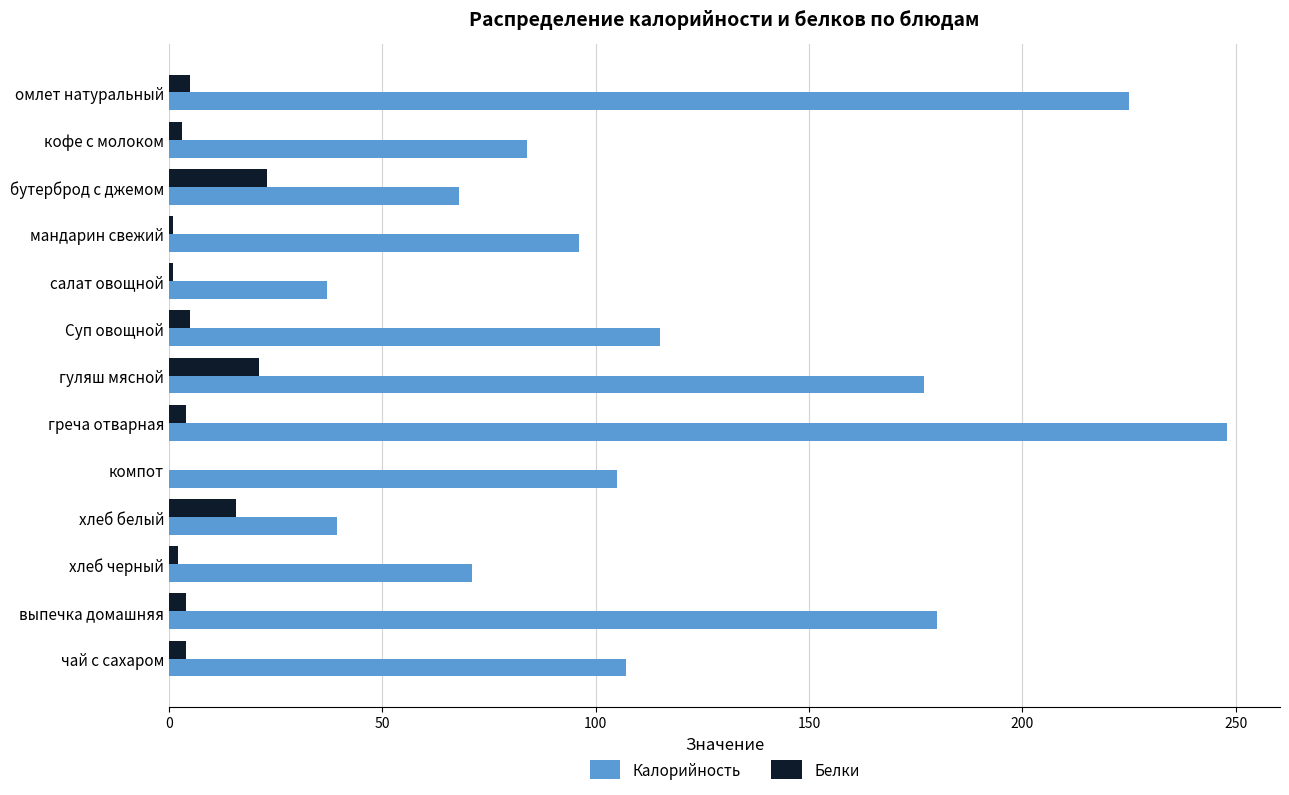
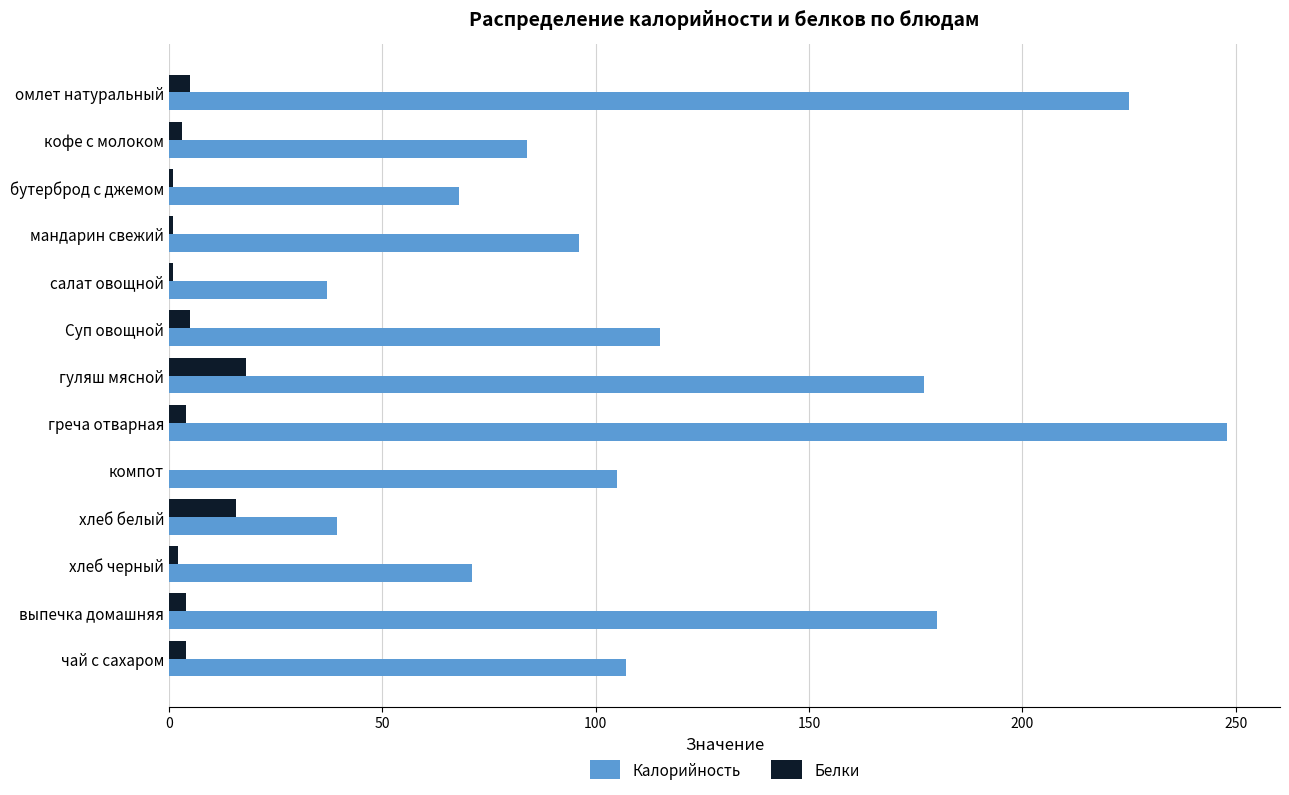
Белки, бутерброд с джемом: 23 -> 1
Белки, гуляш мясной: 21 -> 18
